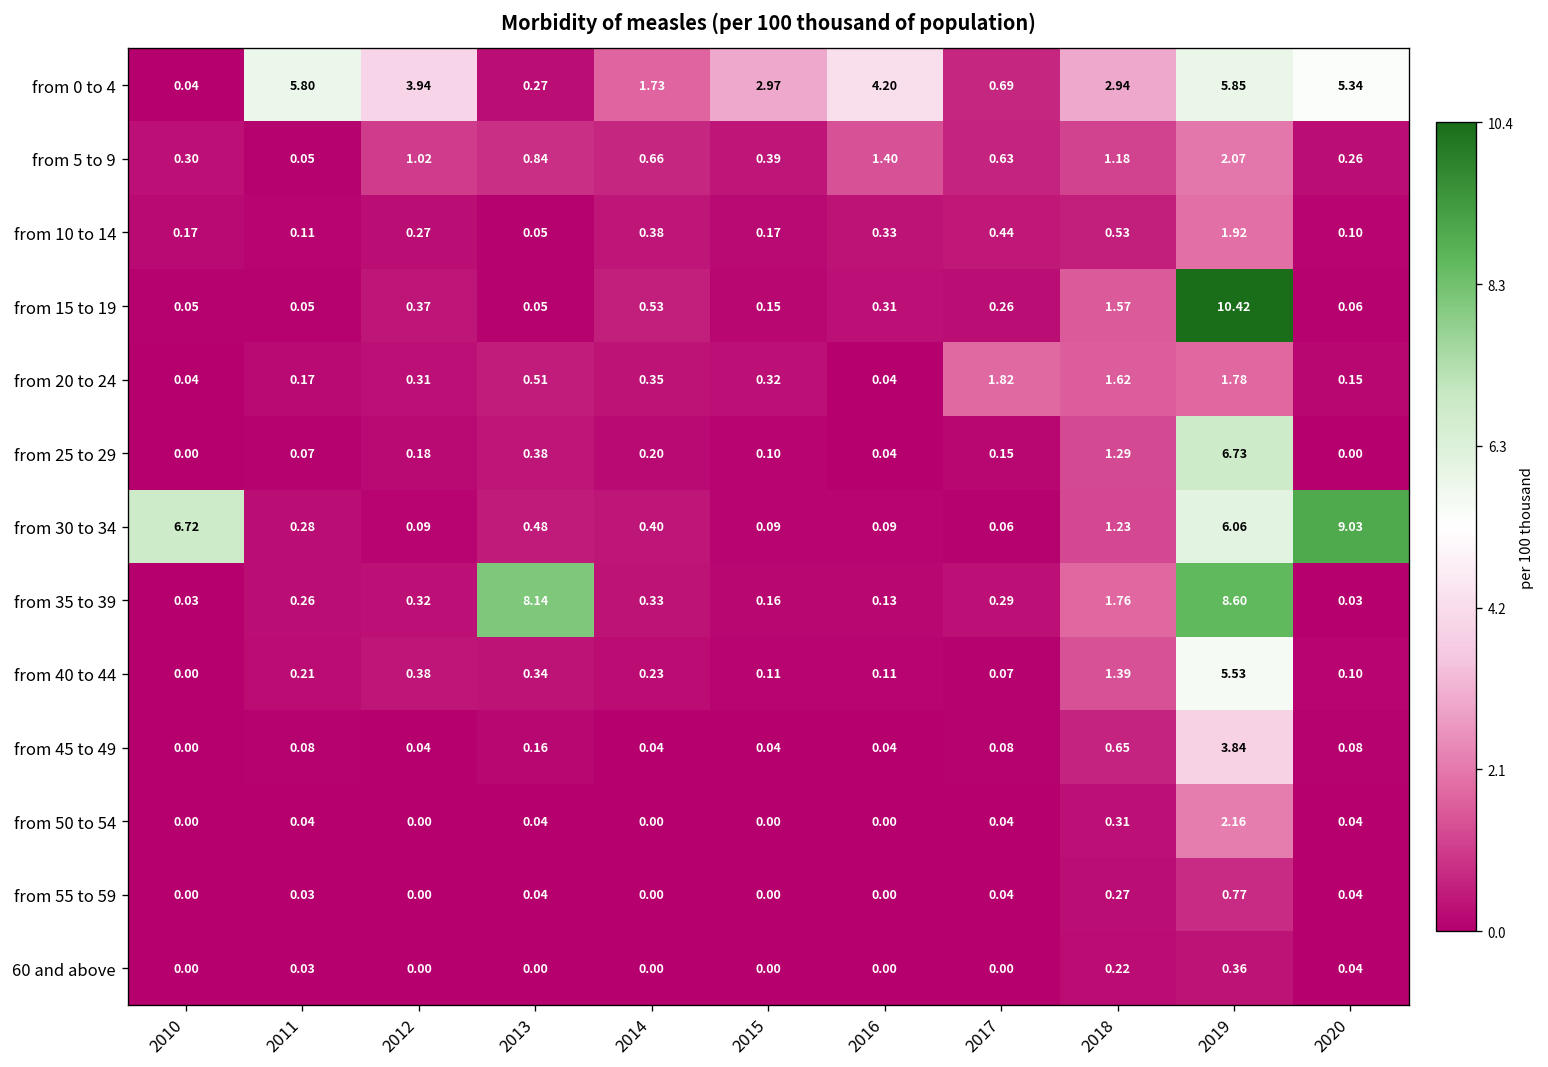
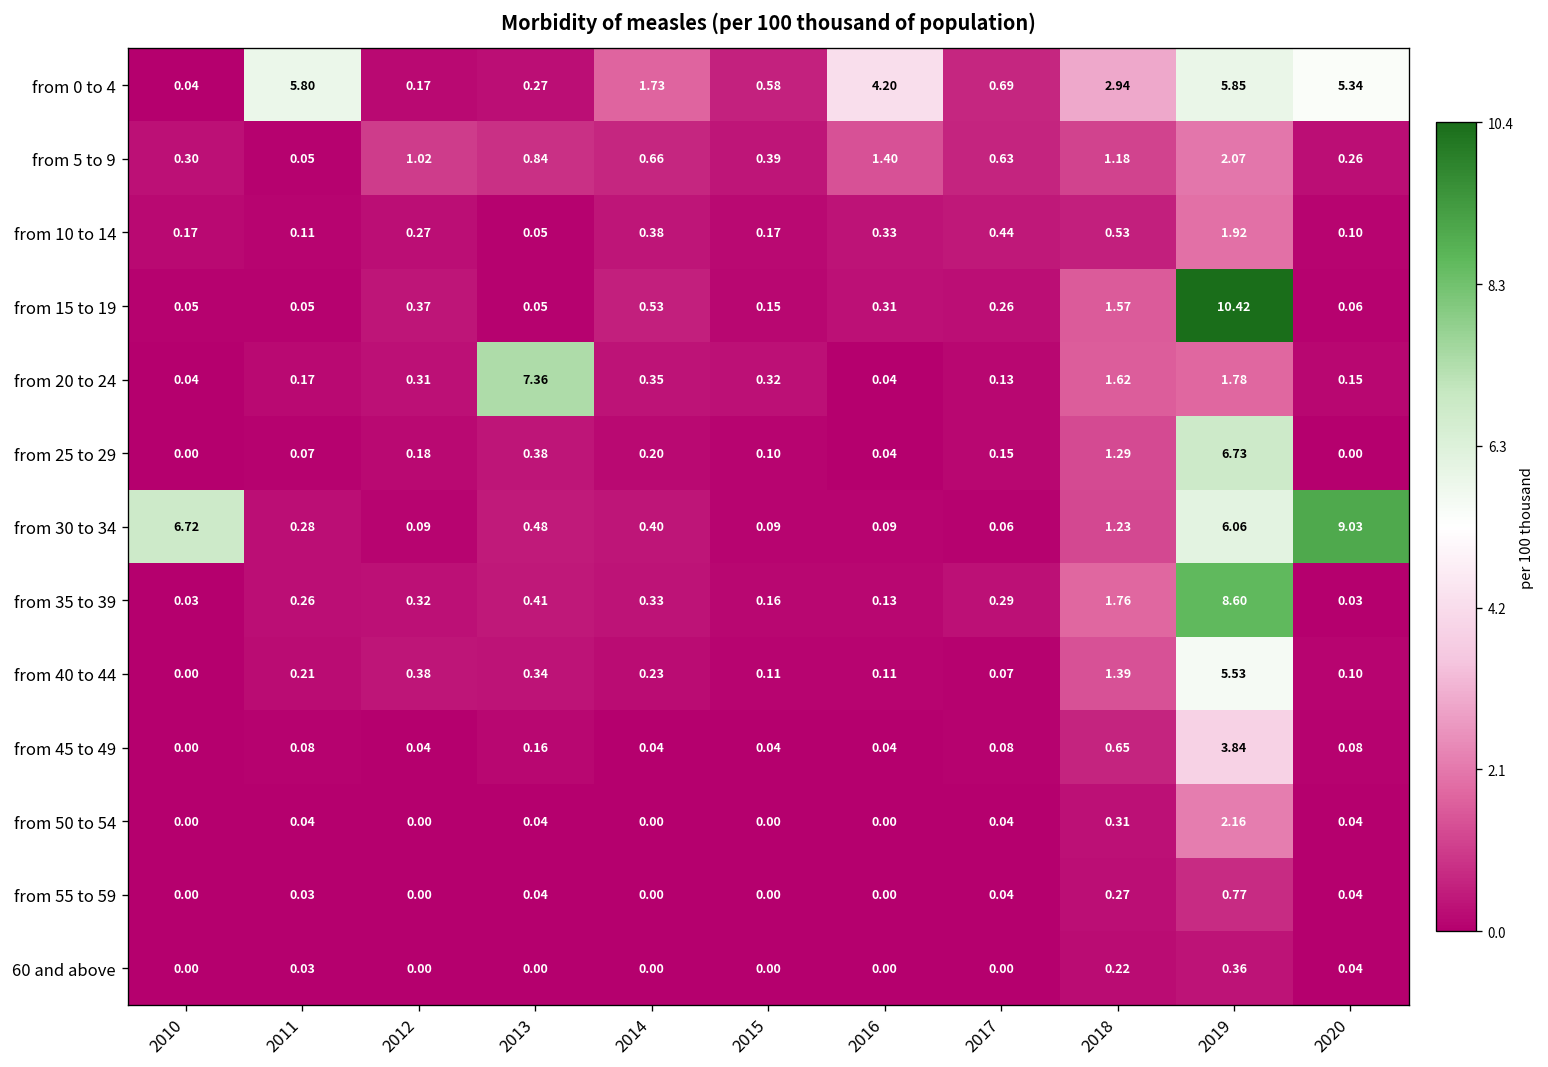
from 0 to 4, 2012: 3.94 -> 0.17
from 0 to 4, 2015: 2.97 -> 0.58
from 20 to 24, 2013: 0.51 -> 7.36
from 20 to 24, 2017: 1.82 -> 0.13
from 35 to 39, 2013: 8.14 -> 0.41
